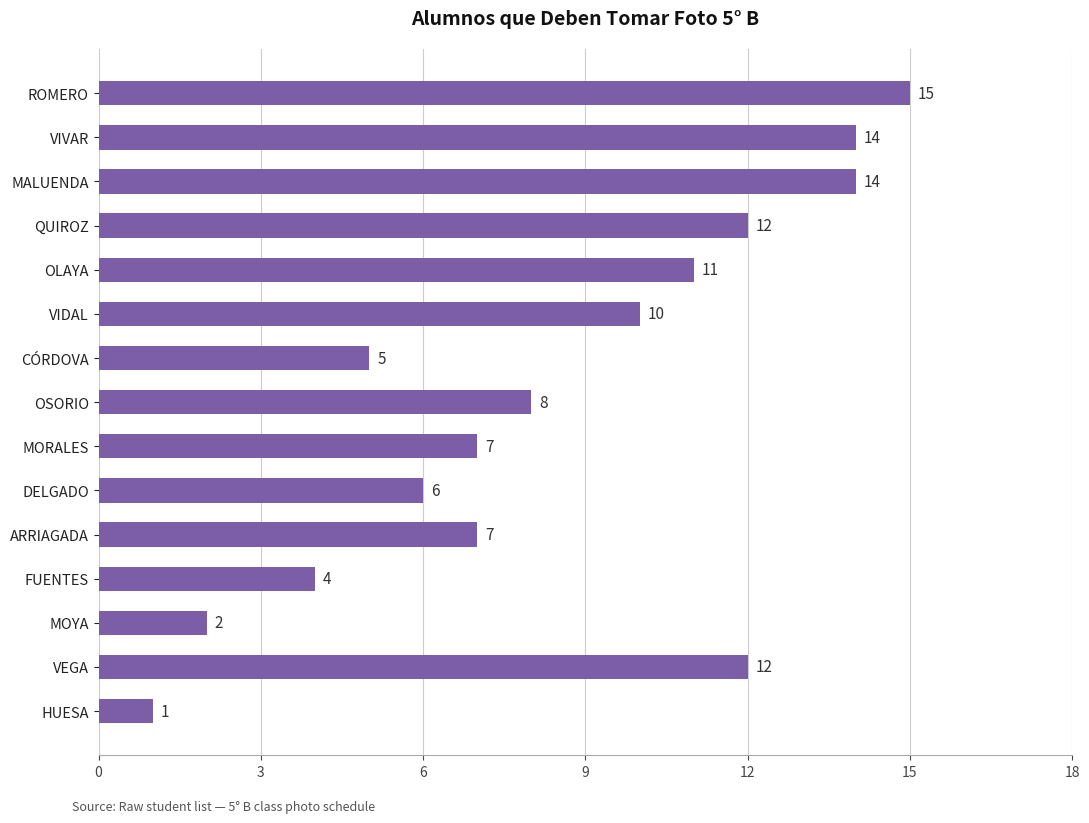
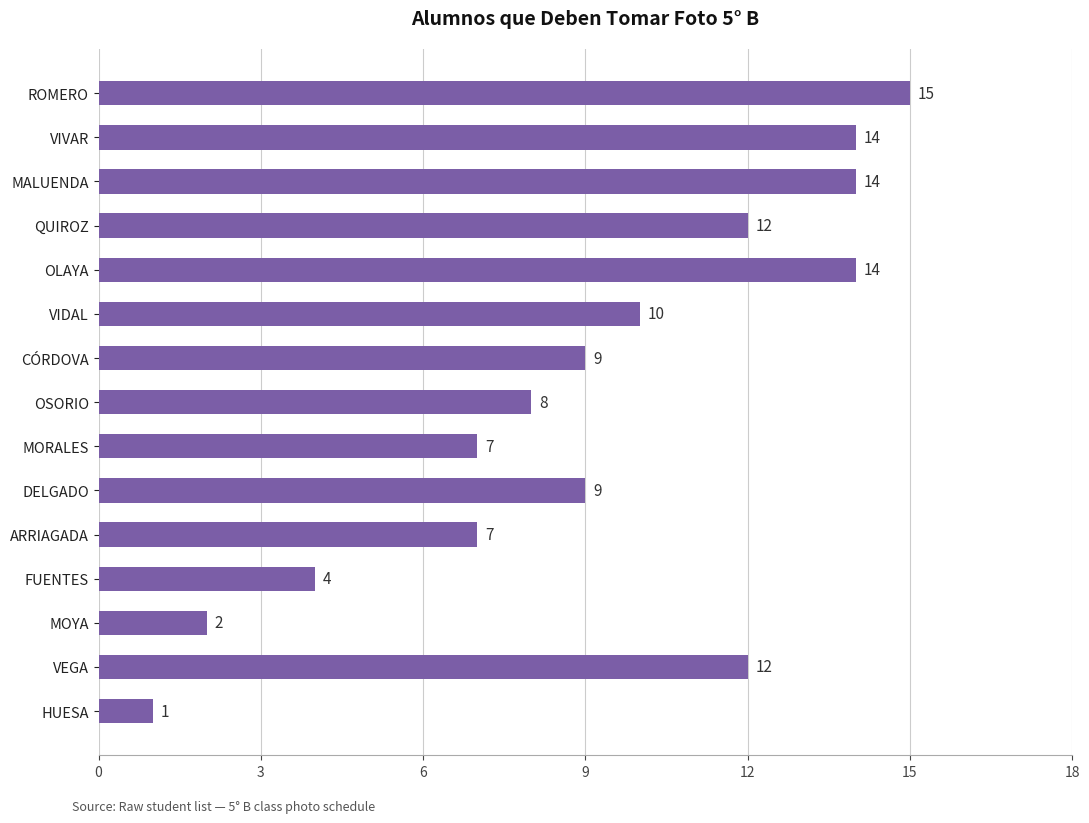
OLAYA: 11 -> 14
CÓRDOVA: 5 -> 9
DELGADO: 6 -> 9
